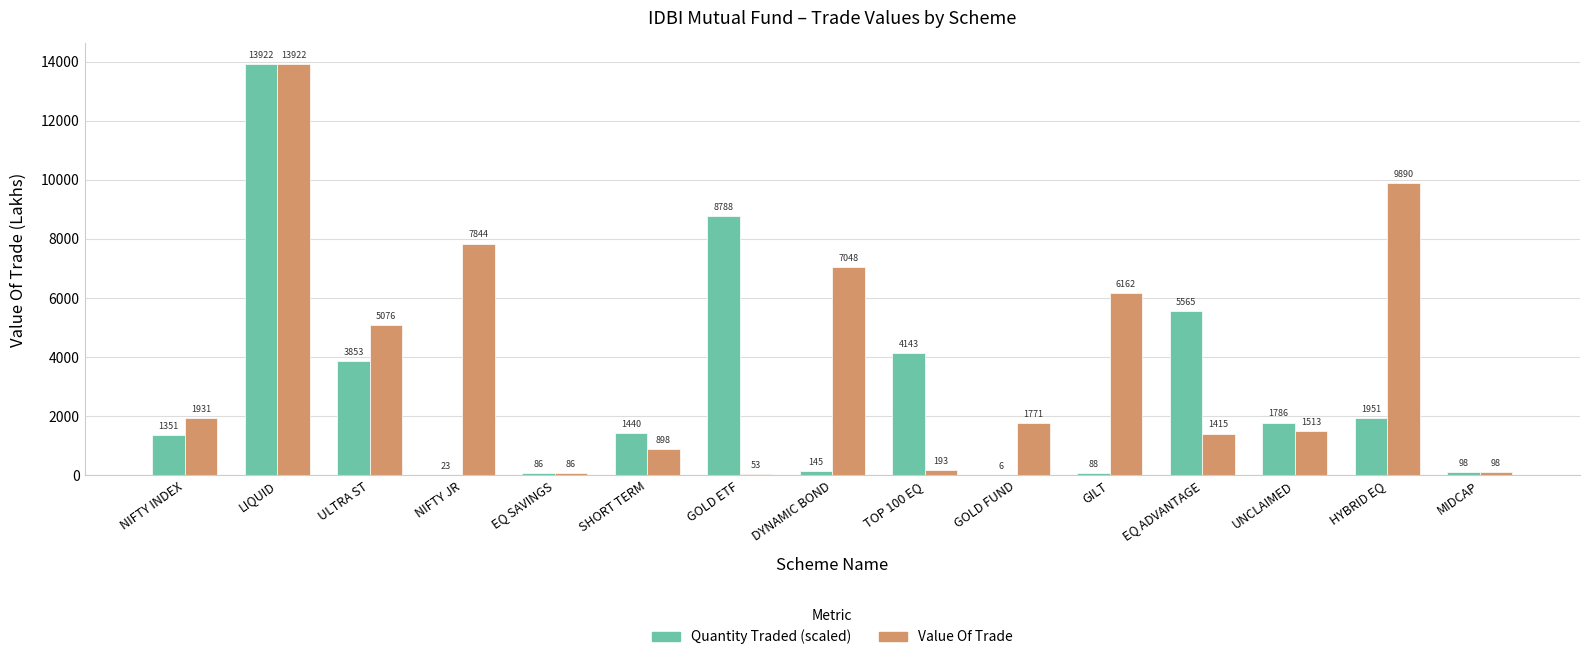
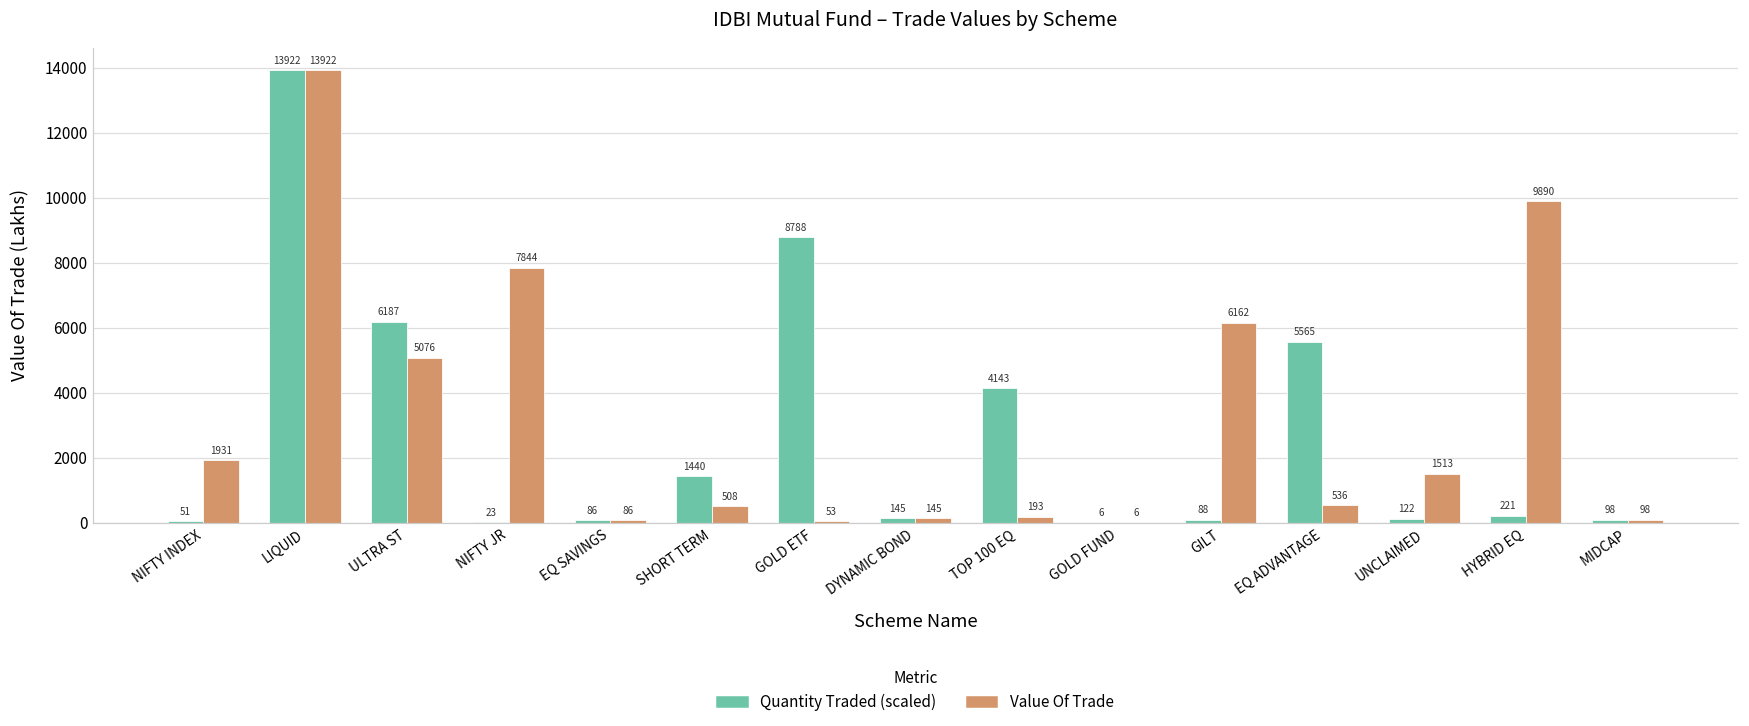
Quantity Traded (scaled), NIFTY INDEX: 1351 -> 51
Quantity Traded (scaled), ULTRA ST: 3853 -> 6187
Value Of Trade, SHORT TERM: 898 -> 508
Value Of Trade, DYNAMIC BOND: 7048 -> 145
Value Of Trade, GOLD FUND: 1771 -> 6
Value Of Trade, EQ ADVANTAGE: 1415 -> 536
Quantity Traded (scaled), UNCLAIMED: 1786 -> 122
Quantity Traded (scaled), HYBRID EQ: 1951 -> 221
